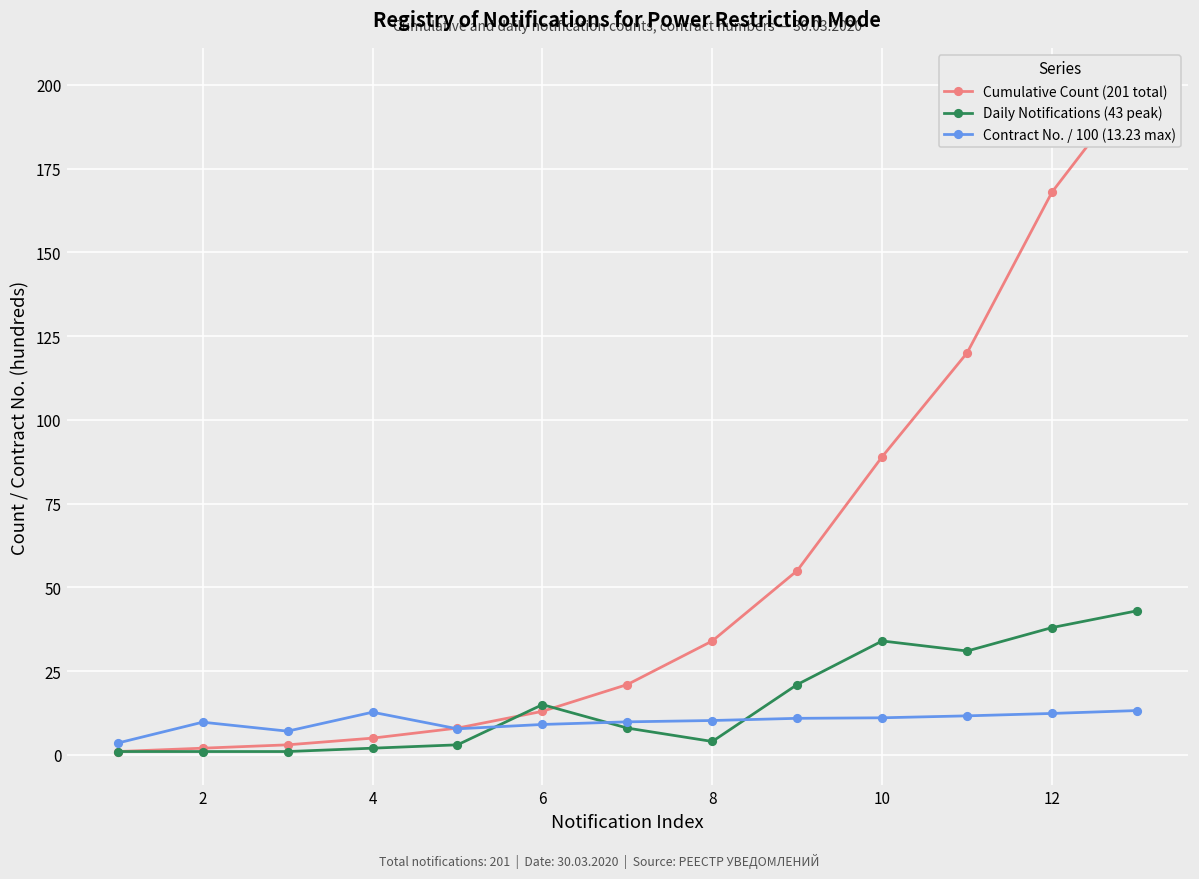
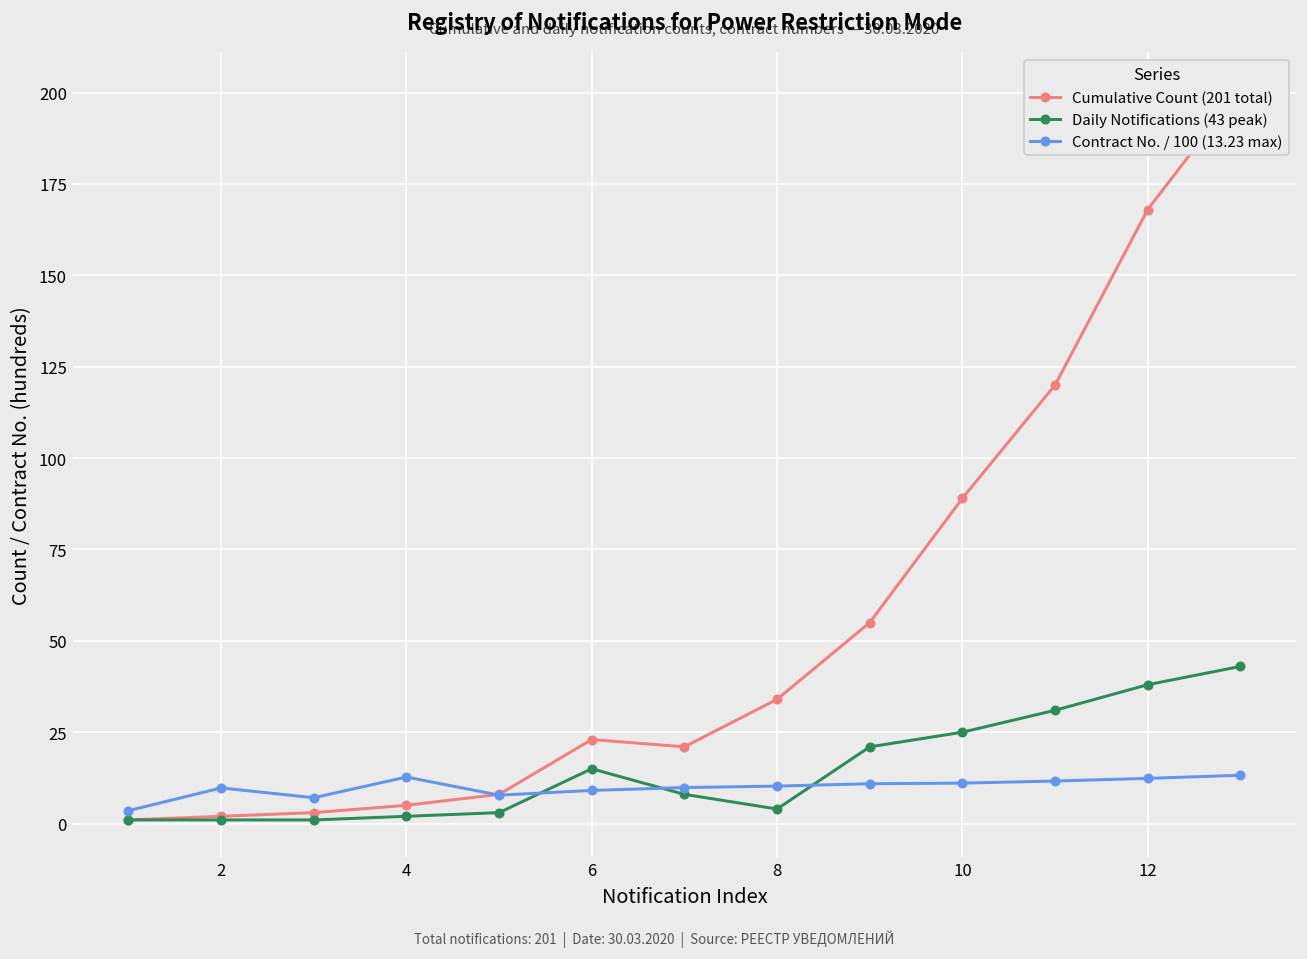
Cumulative Count (201 total), 6: 13 -> 23
Daily Notifications (43 peak), 10: 34 -> 25
